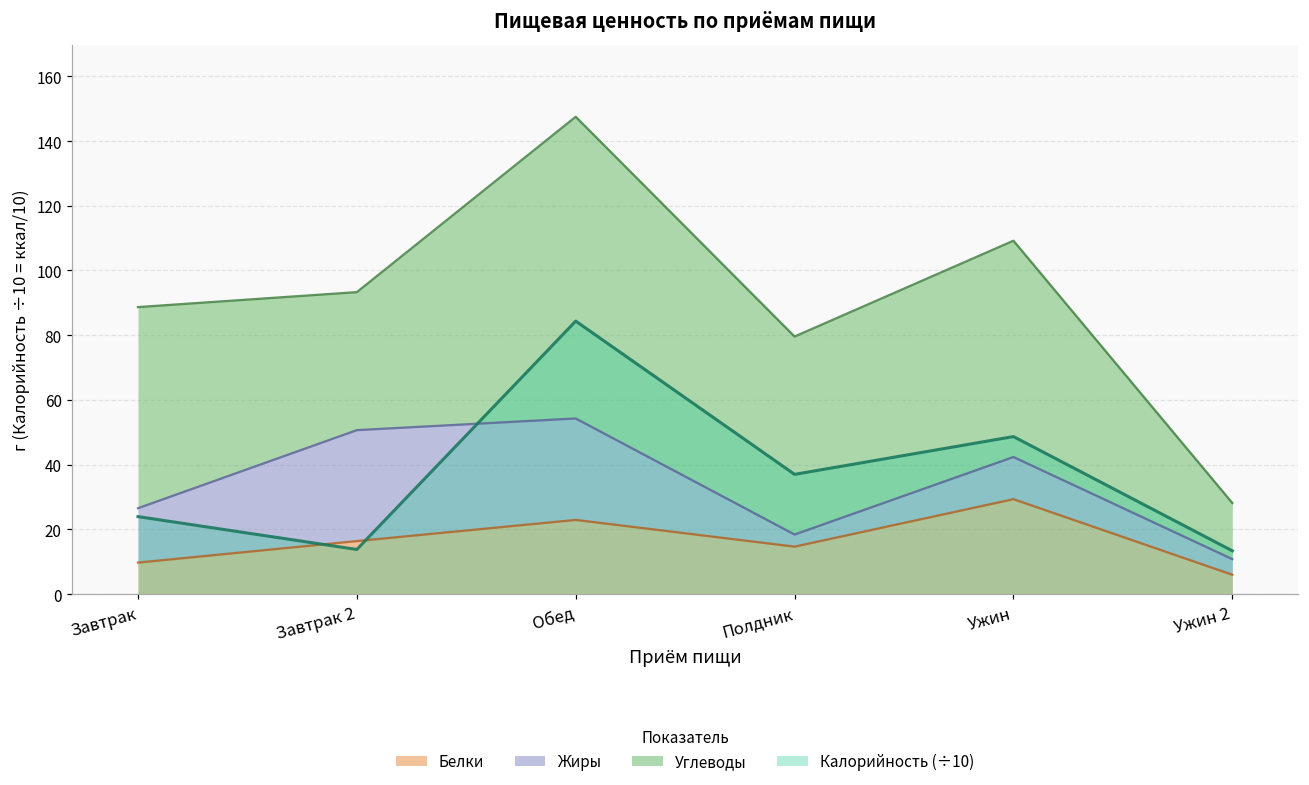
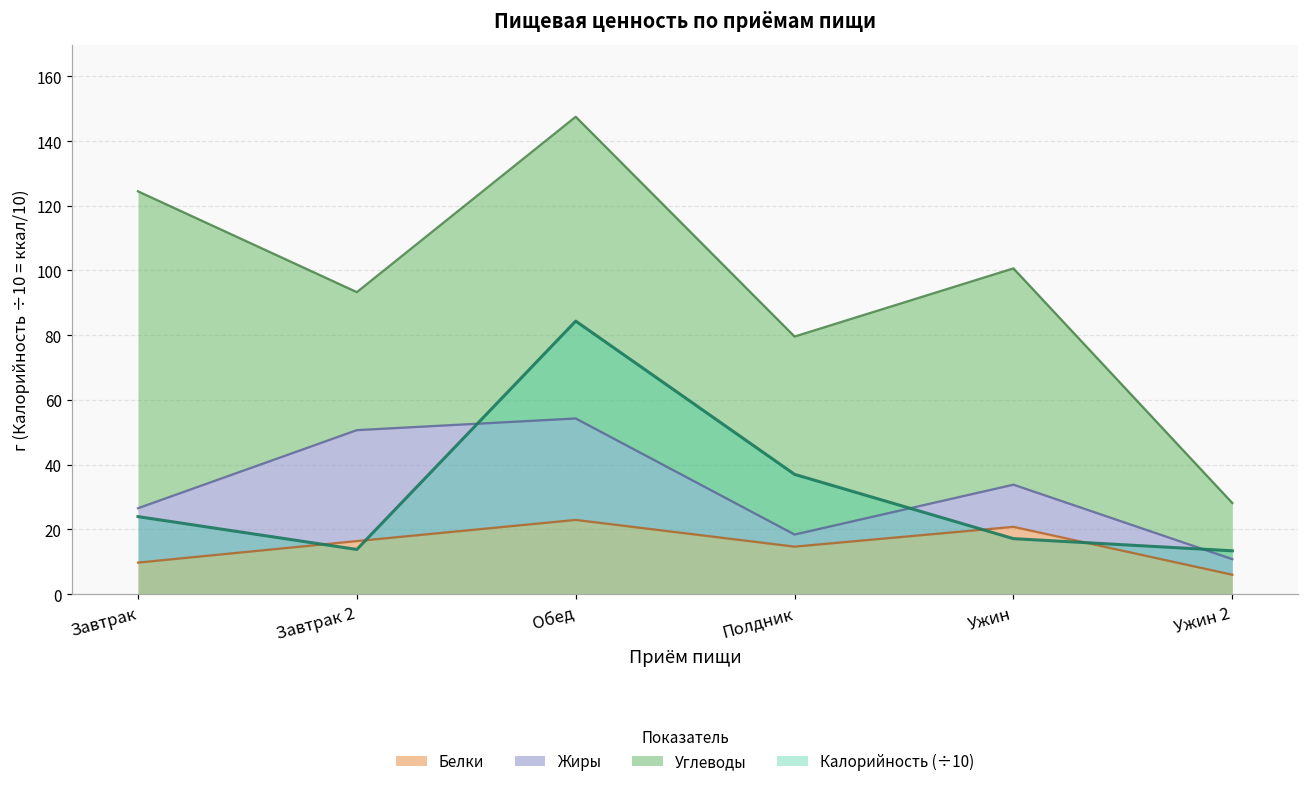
Углеводы, Завтрак: 62 -> 98
Белки, Ужин: 29 -> 21
Калорийность (÷10), Ужин: 49 -> 17
